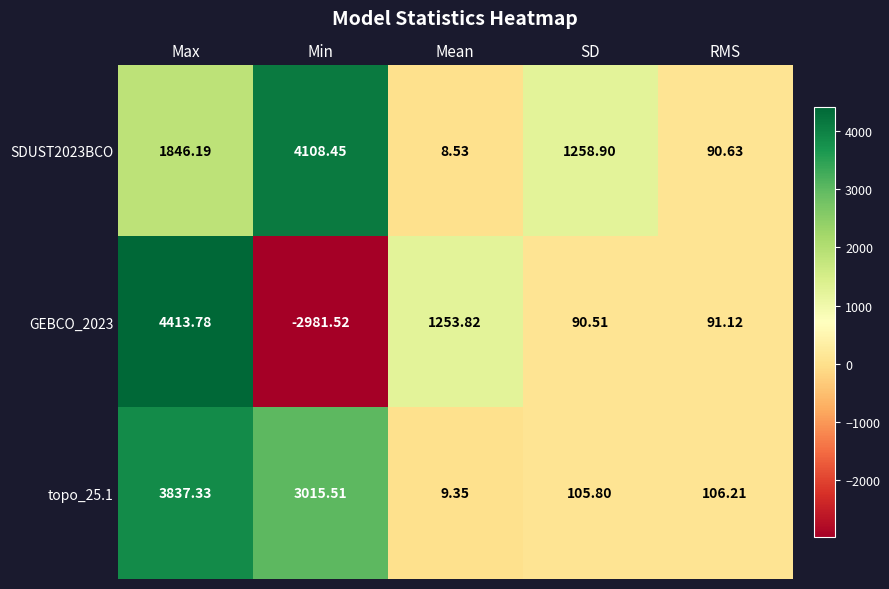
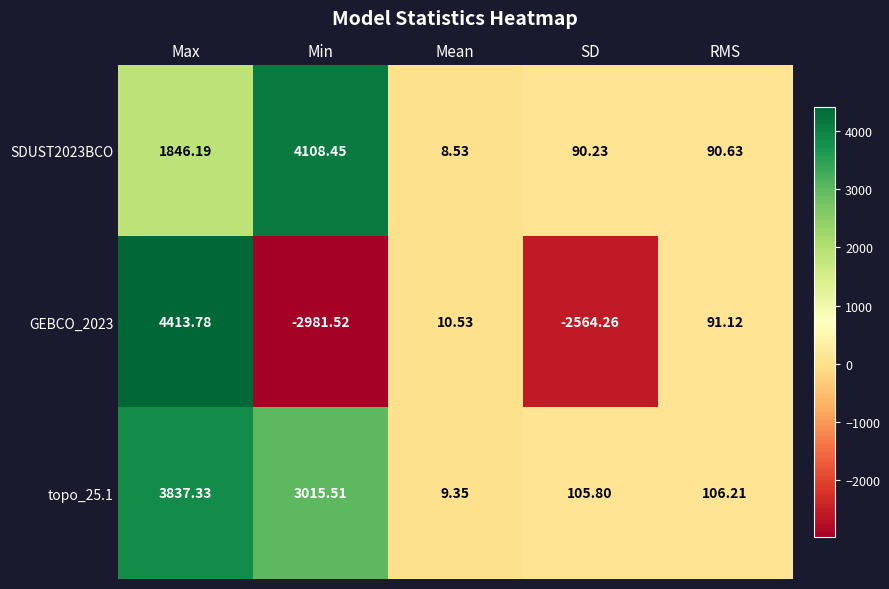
SDUST2023BCO, SD: 1258.90 -> 90.23
GEBCO_2023, Mean: 1253.82 -> 10.53
GEBCO_2023, SD: 90.51 -> -2564.26
